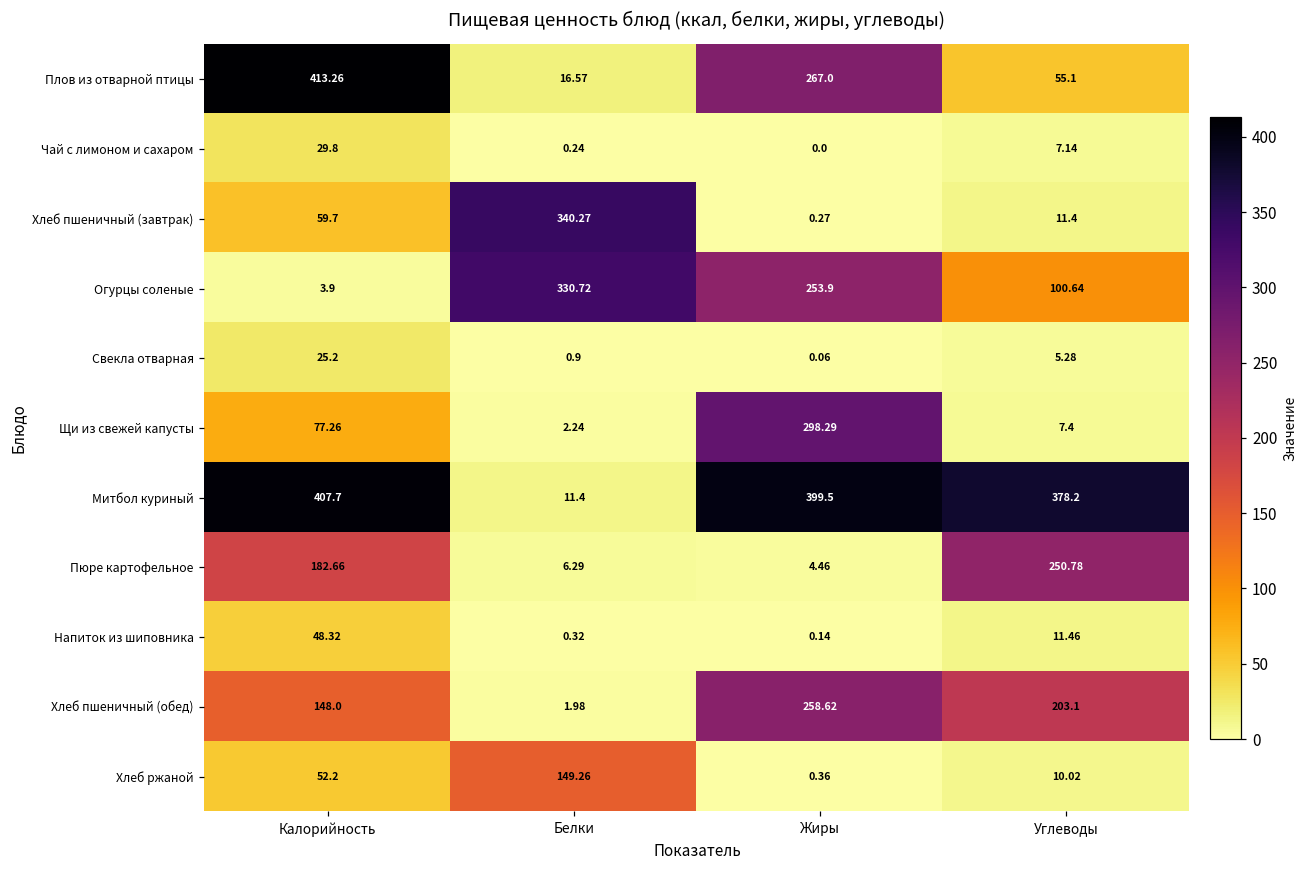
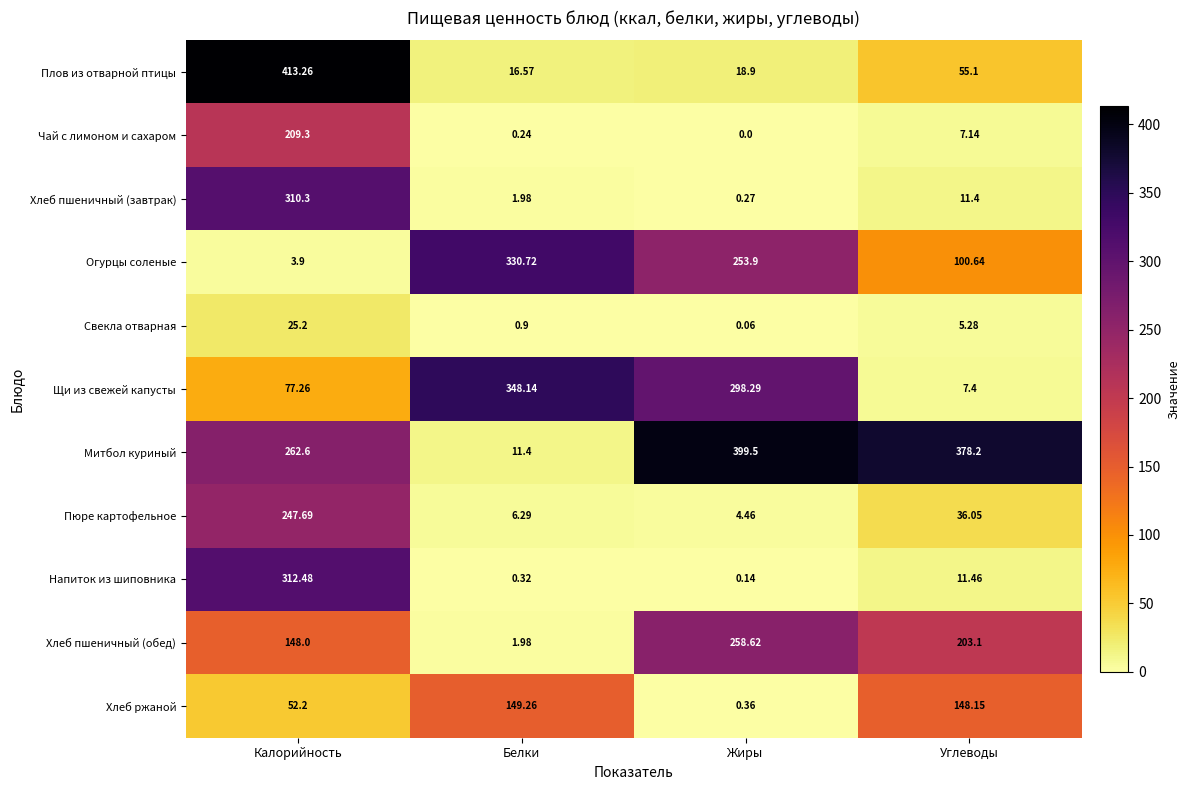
Плов из отварной птицы, Жиры: 267.0 -> 18.9
Чай с лимоном и сахаром, Калорийность: 29.8 -> 209.3
Хлеб пшеничный (завтрак), Калорийность: 59.7 -> 310.3
Хлеб пшеничный (завтрак), Белки: 340.27 -> 1.98
Щи из свежей капусты, Белки: 2.24 -> 348.14
Митбол куриный, Калорийность: 407.7 -> 262.6
Пюре картофельное, Калорийность: 182.66 -> 247.69
Пюре картофельное, Углеводы: 250.78 -> 36.05
Напиток из шиповника, Калорийность: 48.32 -> 312.48
Хлеб ржаной, Углеводы: 10.02 -> 148.15
